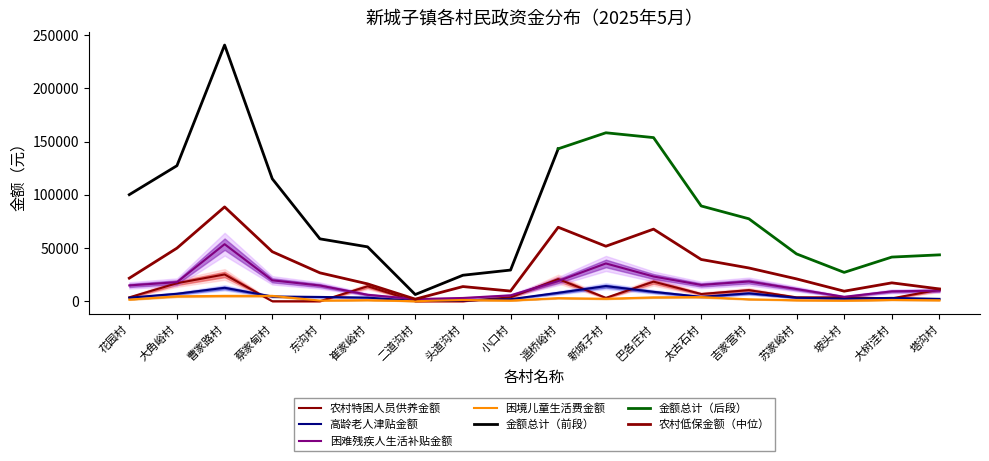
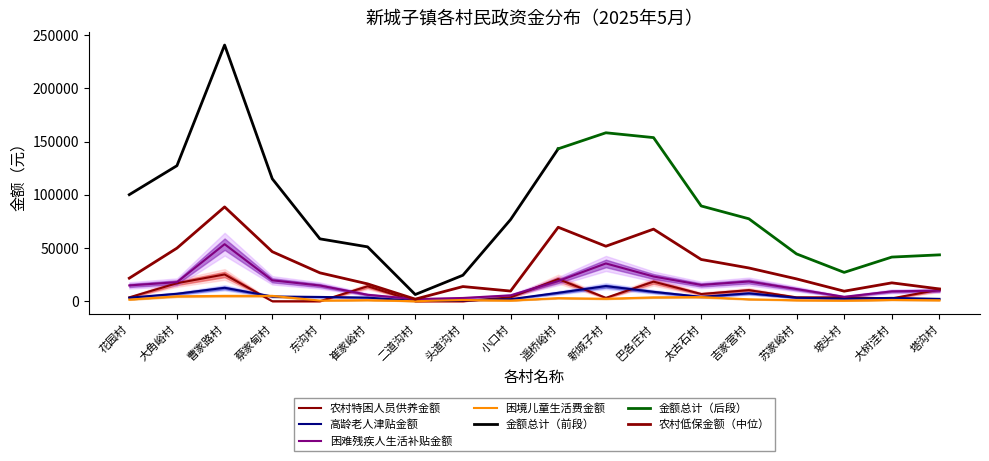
金额总计（前段）, 小口村: 29000 -> 77000
